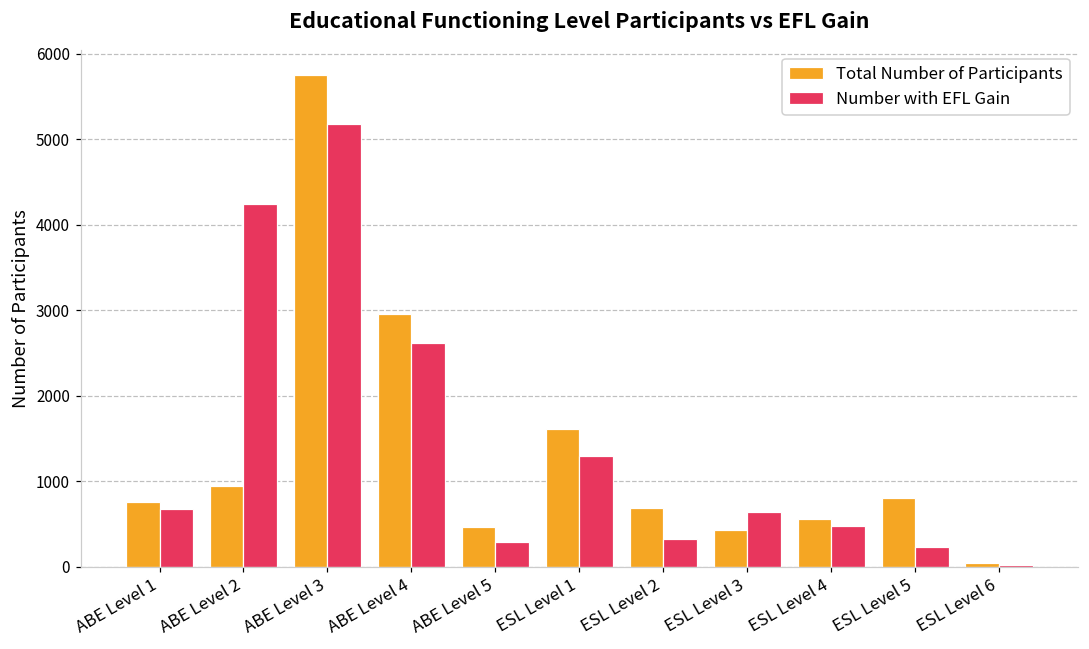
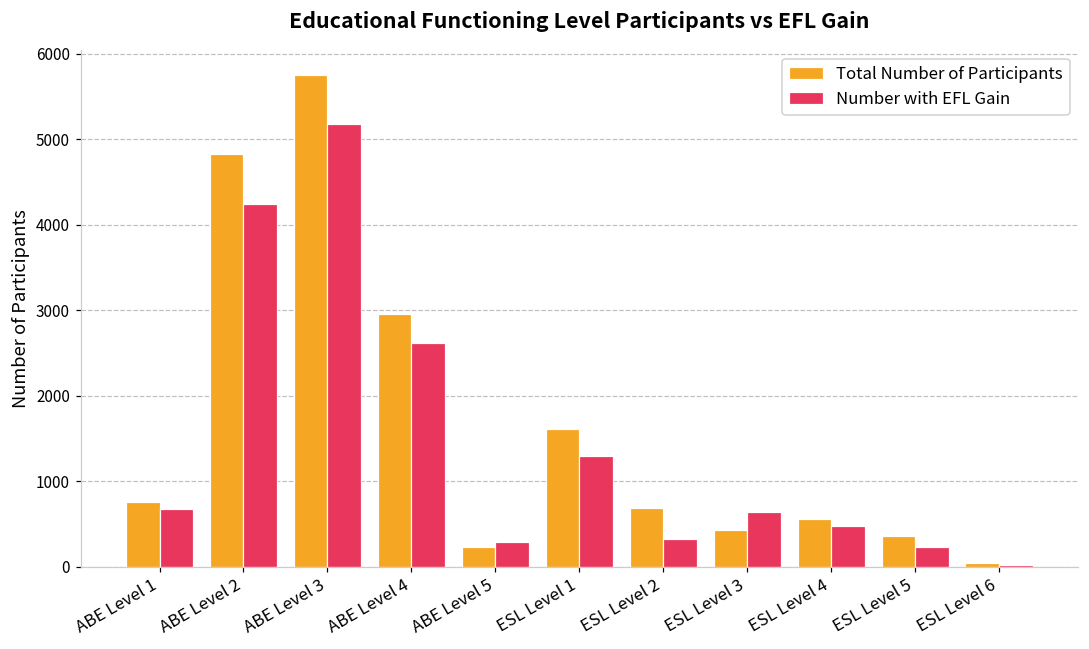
Total Number of Participants, ABE Level 2: 900 -> 4800
Total Number of Participants, ABE Level 5: 500 -> 200
Total Number of Participants, ESL Level 5: 800 -> 400
